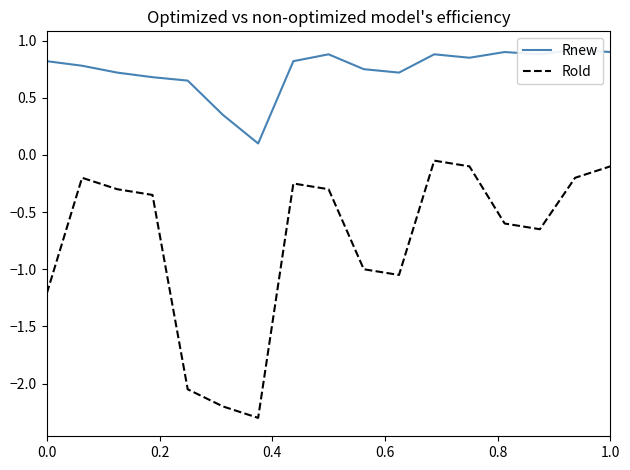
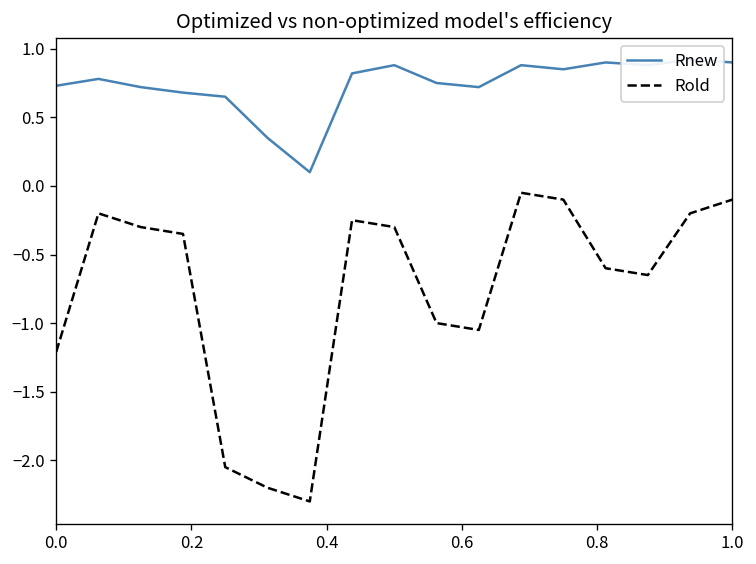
Rnew, 0.0: 0.82 -> 0.73
